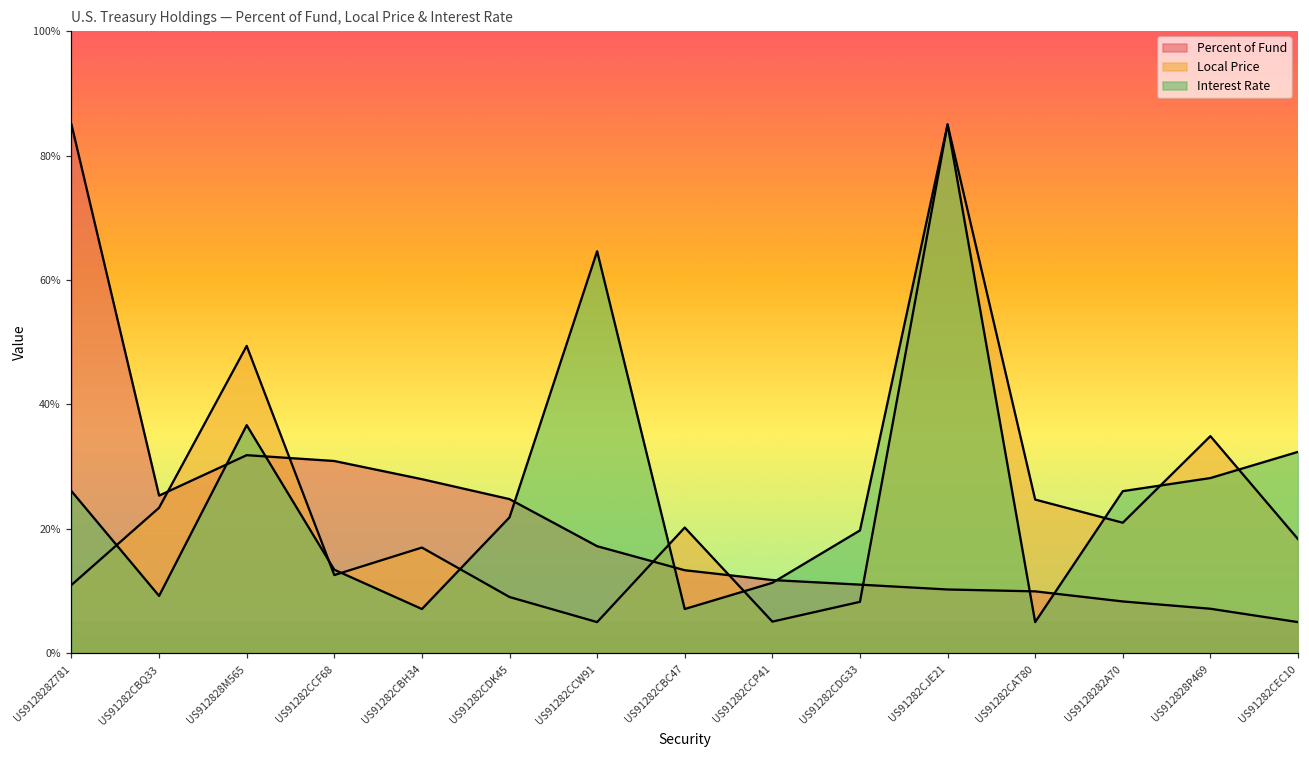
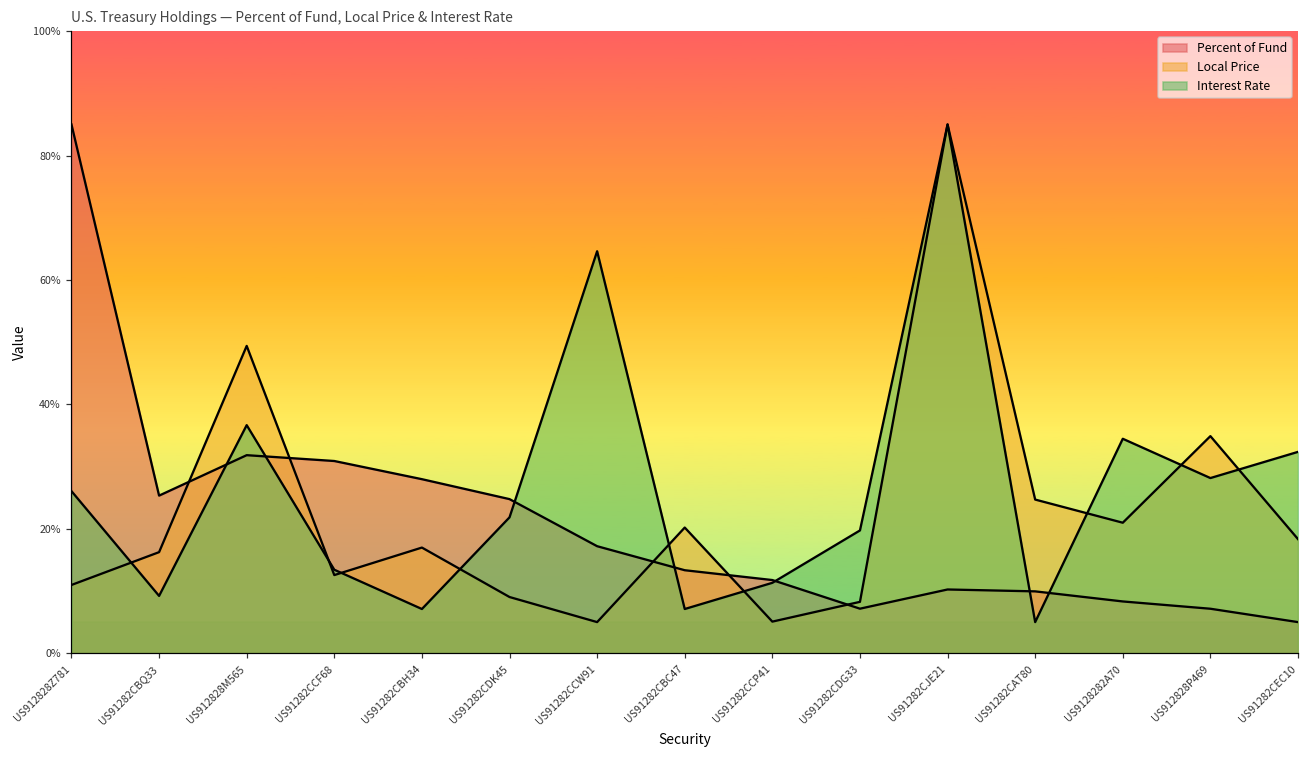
Local Price, US91282CBQ33: 23% -> 16%
Percent of Fund, US91282CDG33: 11% -> 7%
Interest Rate, US9128282A70: 26% -> 34%
